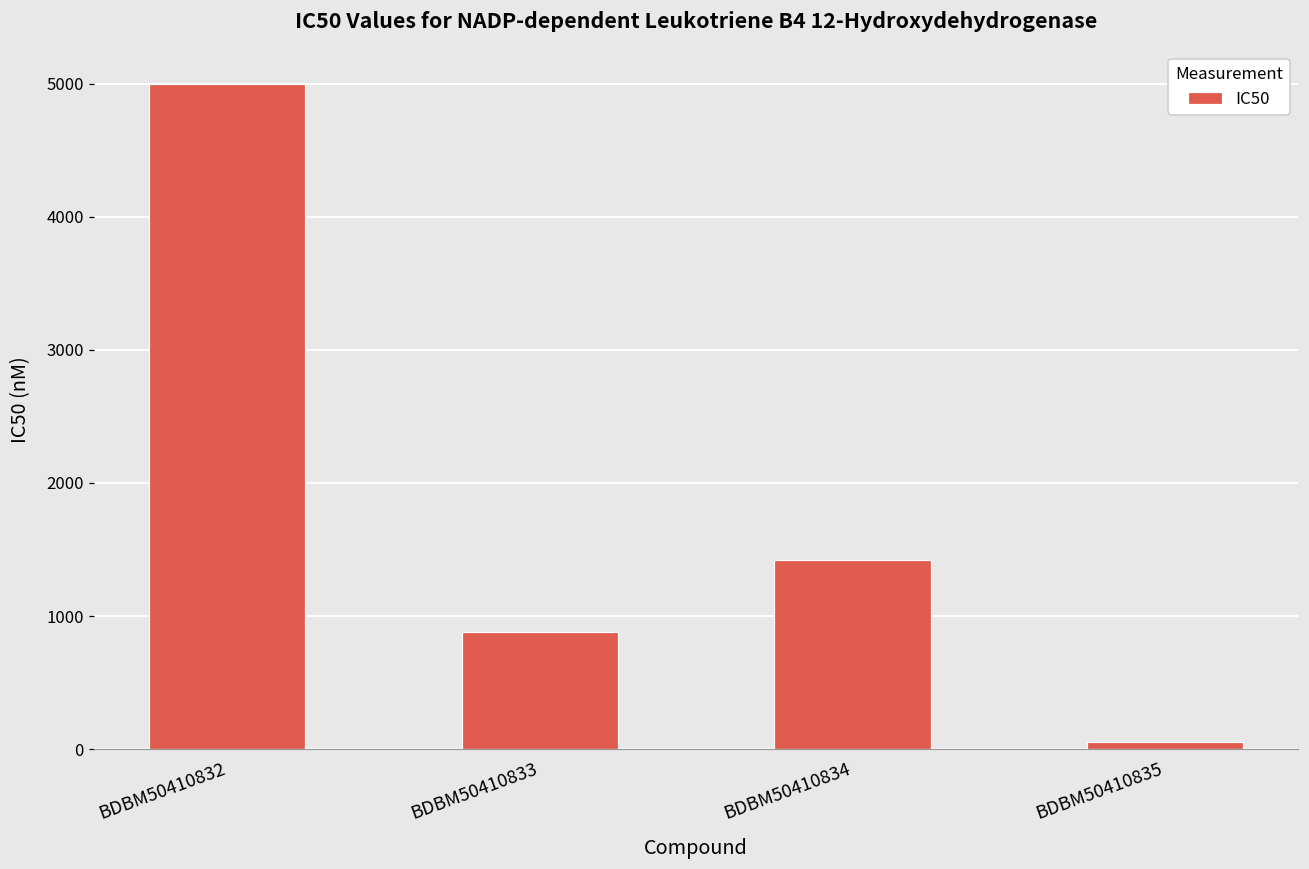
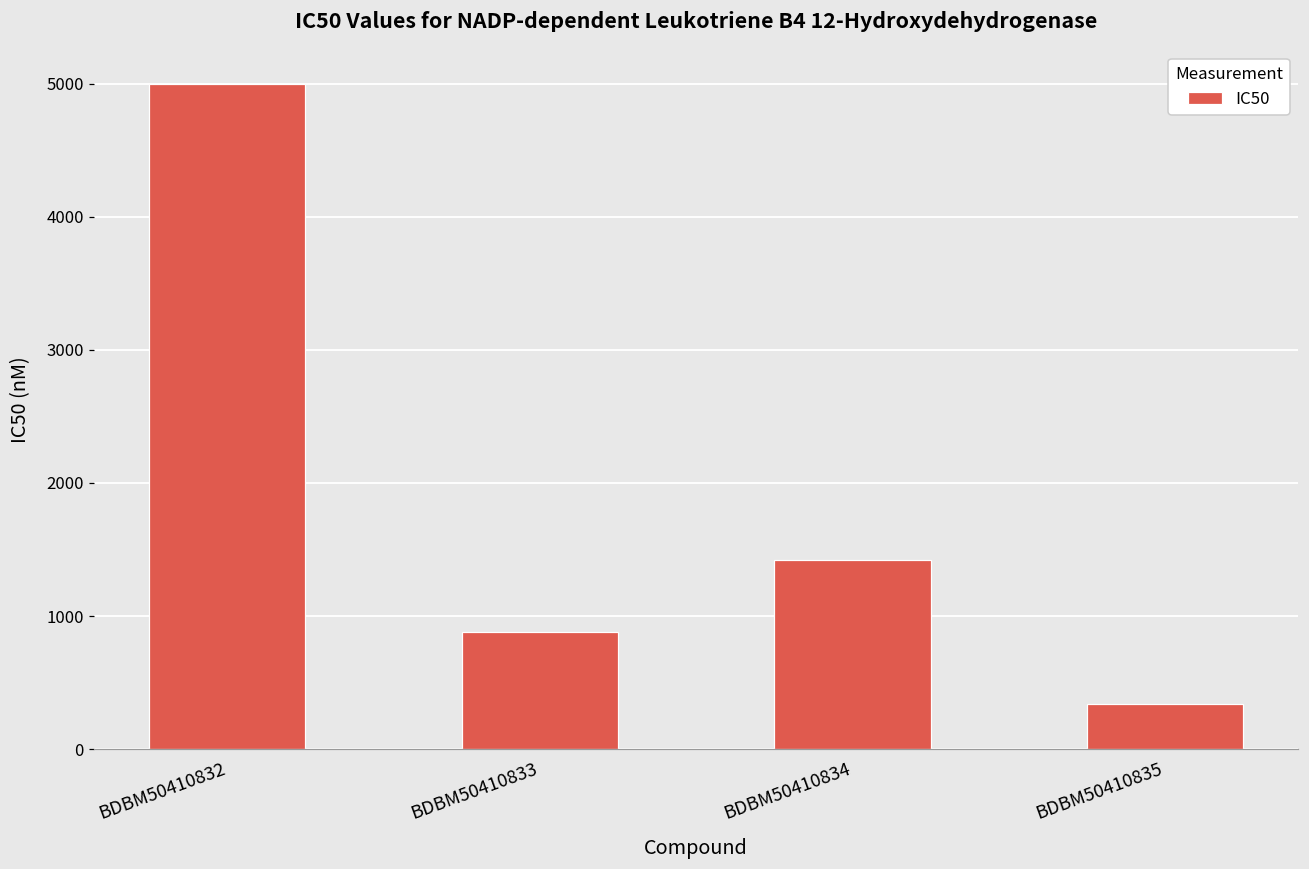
BDBM50410835: 60 -> 340
